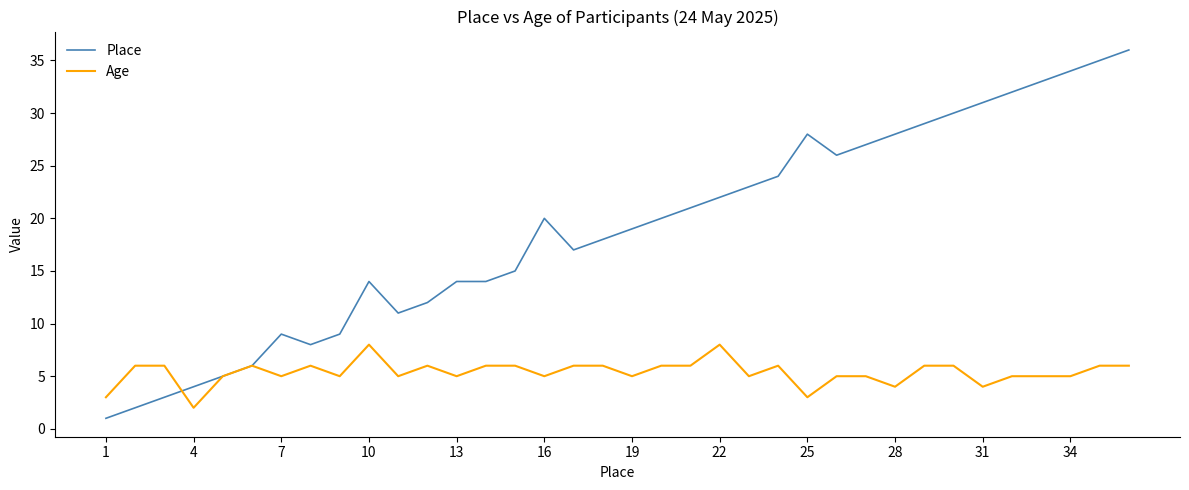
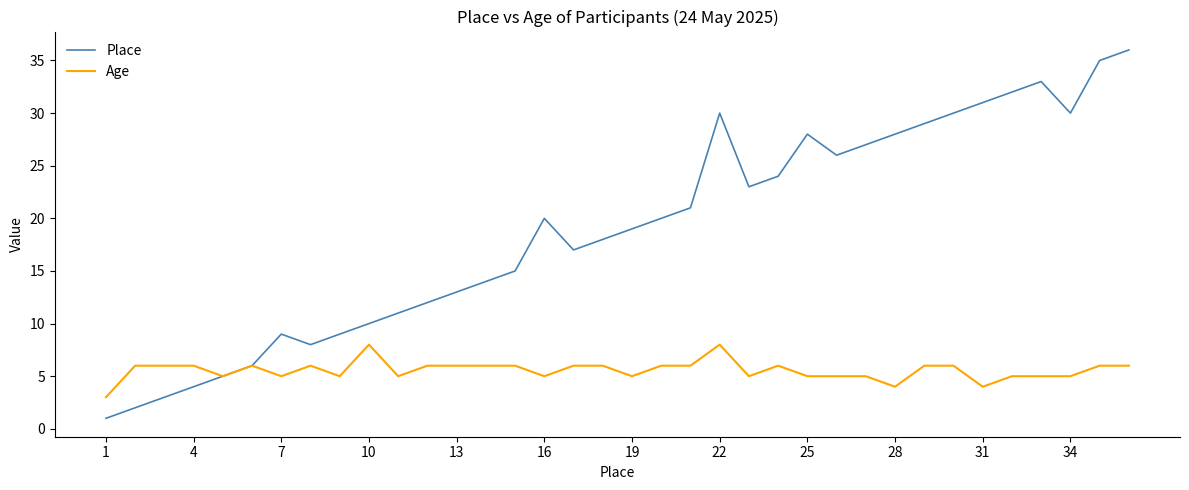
Age, 4: 2 -> 6
Place, 10: 14 -> 10
Place, 13: 14 -> 13
Age, 13: 5 -> 6
Place, 22: 22 -> 30
Age, 25: 3 -> 5
Place, 34: 34 -> 30
